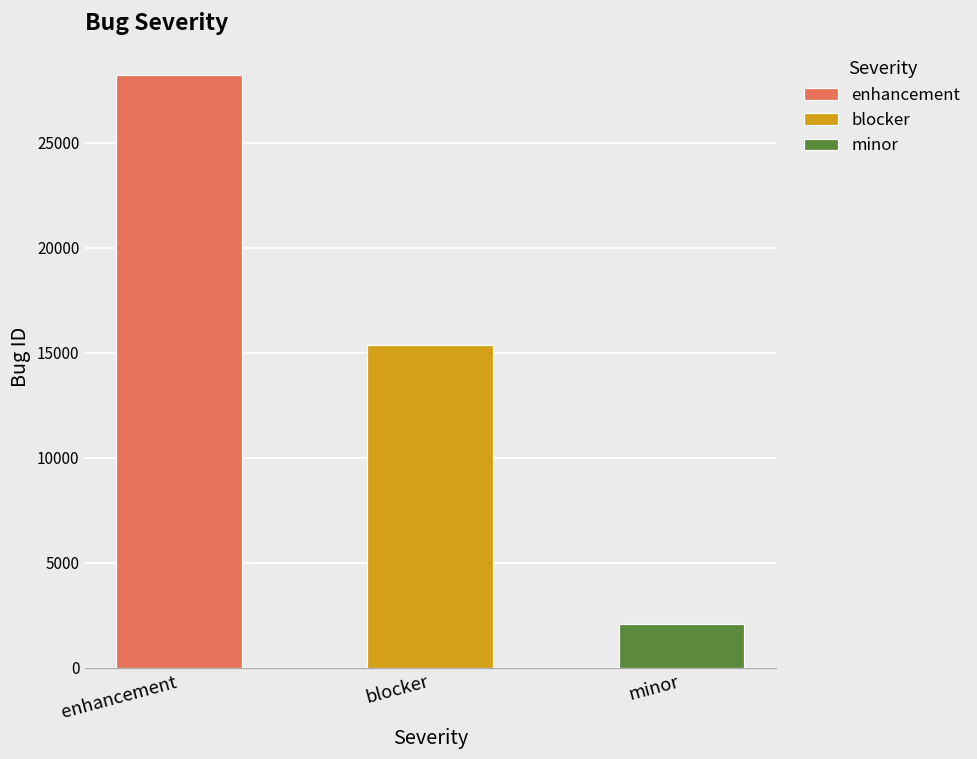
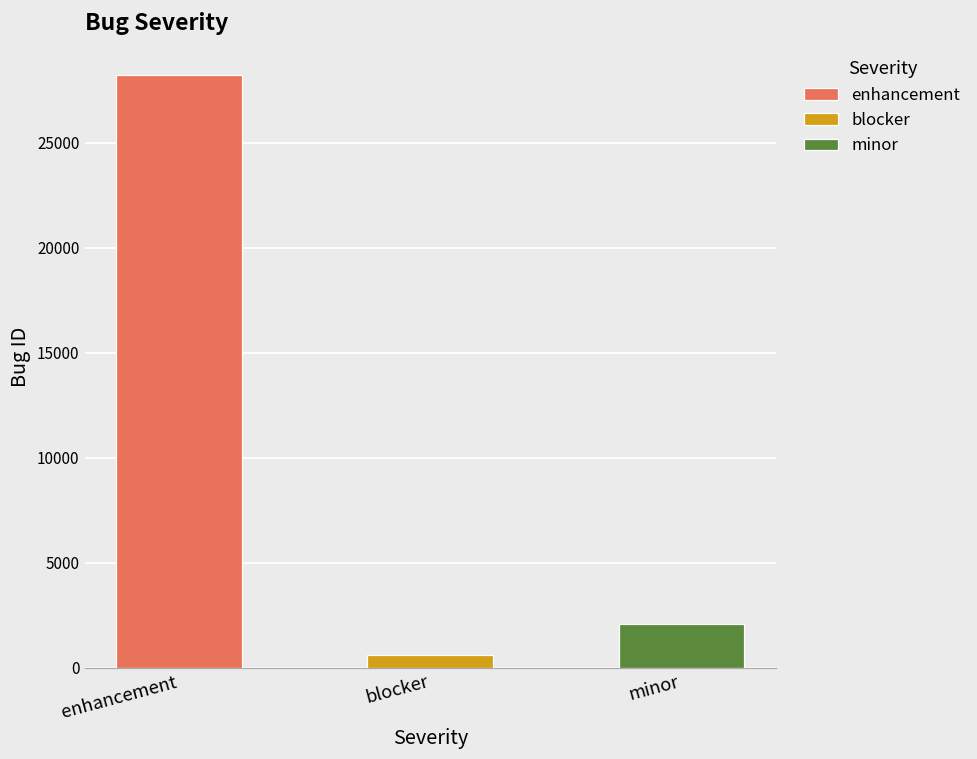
blocker: 15400 -> 600
